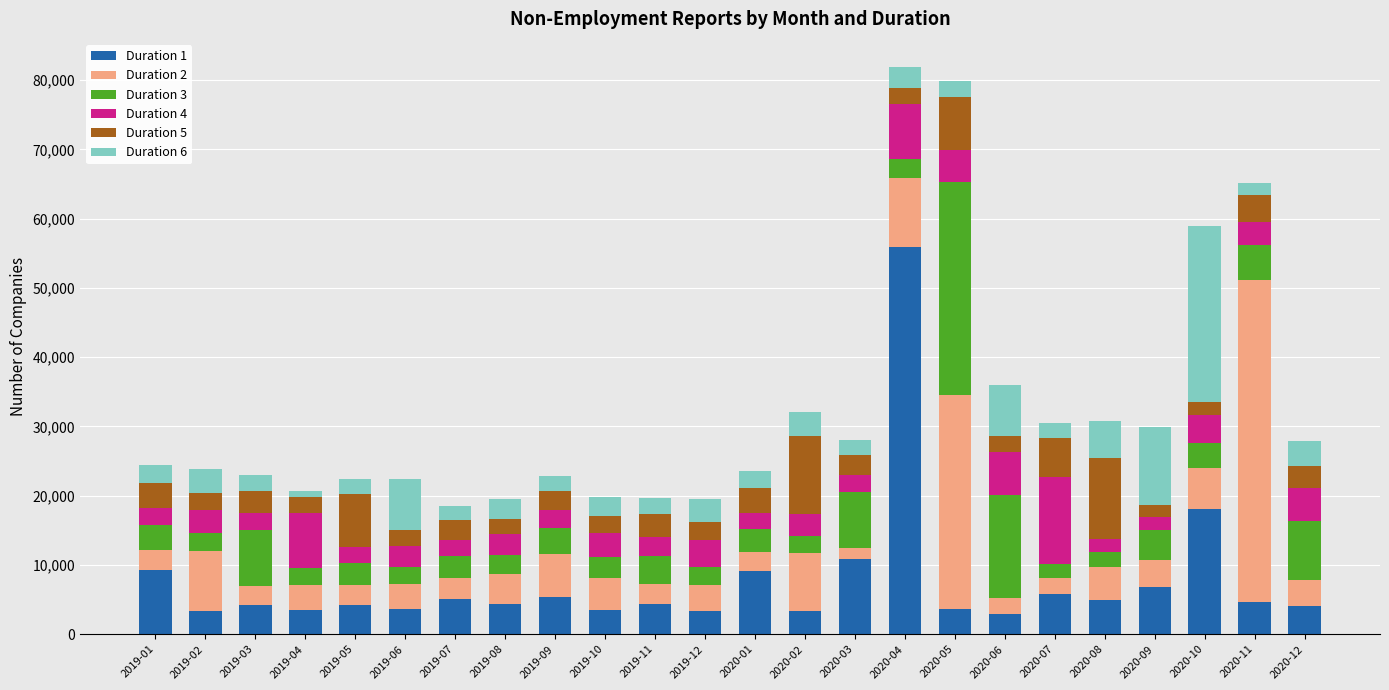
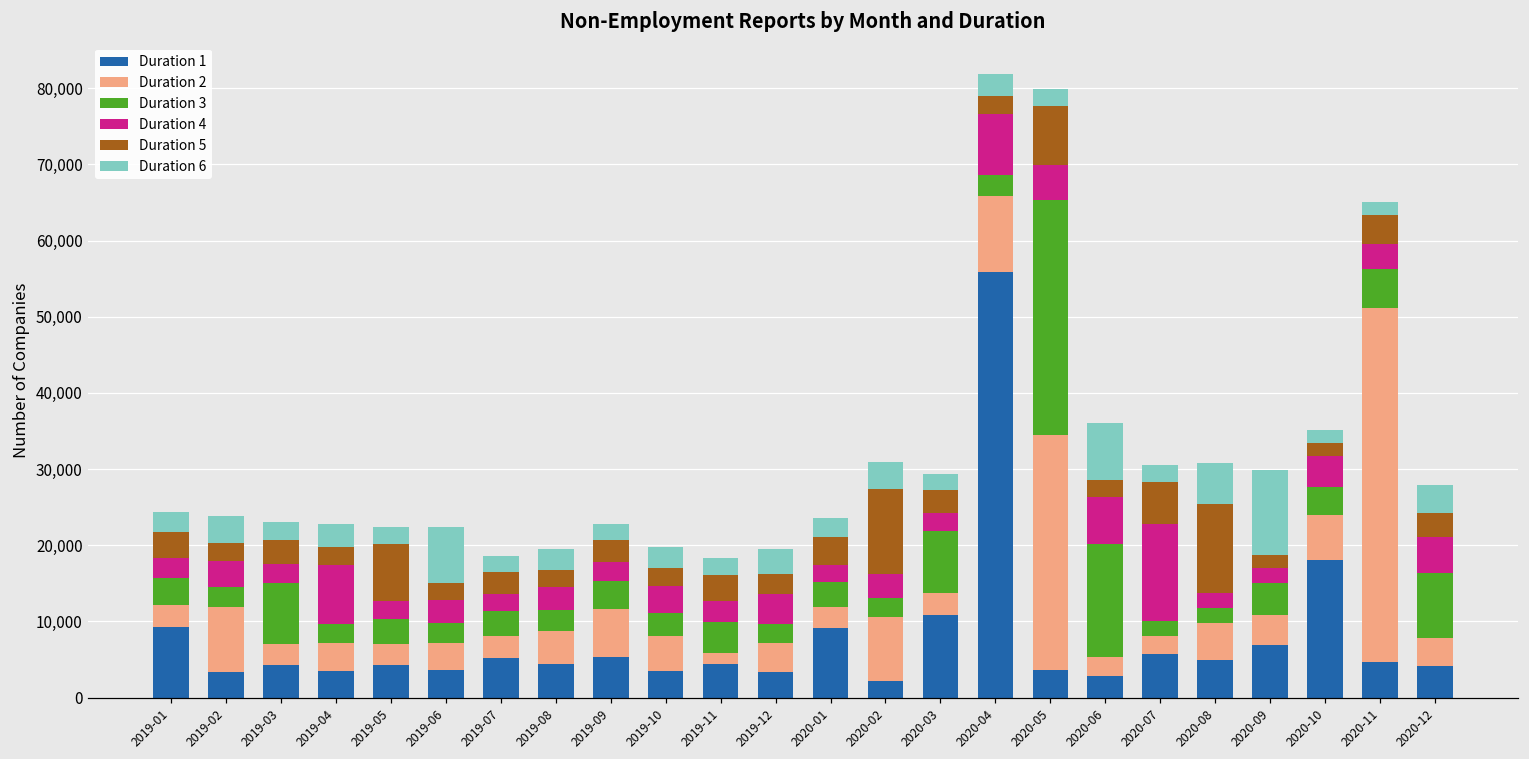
Duration 6, 2019-04: 1,000 -> 3,000
Duration 2, 2019-11: 3,000 -> 1,000
Duration 1, 2020-02: 3,000 -> 2,000
Duration 2, 2020-03: 2,000 -> 3,000
Duration 6, 2020-10: 25,000 -> 2,000
